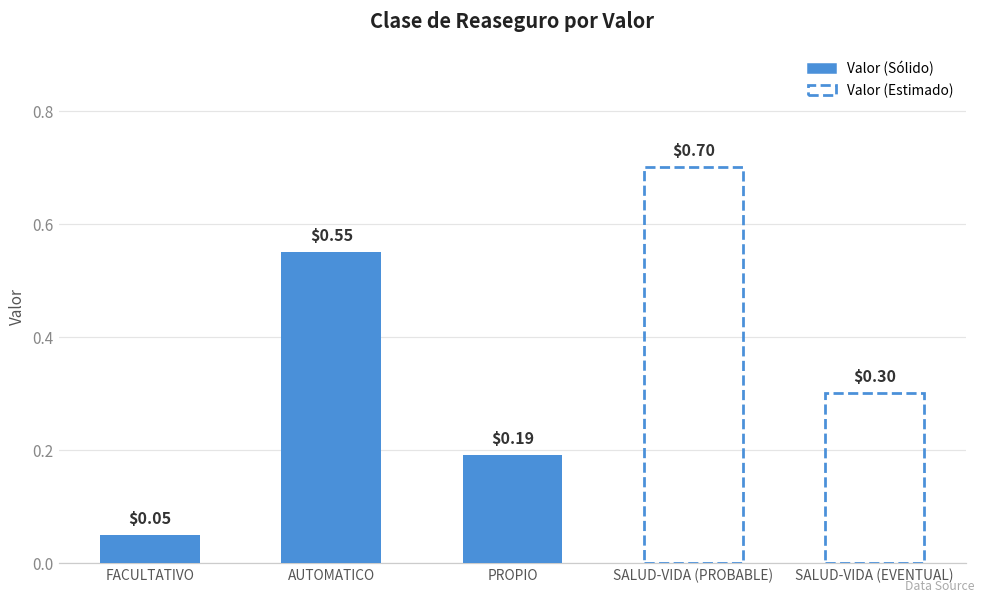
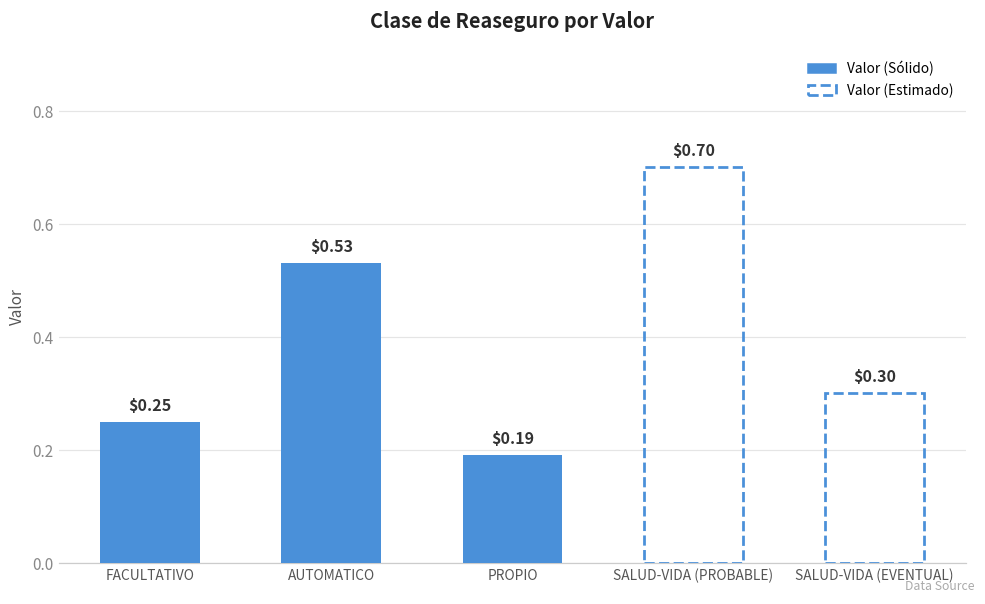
FACULTATIVO: $0.05 -> $0.25
AUTOMATICO: $0.55 -> $0.53
